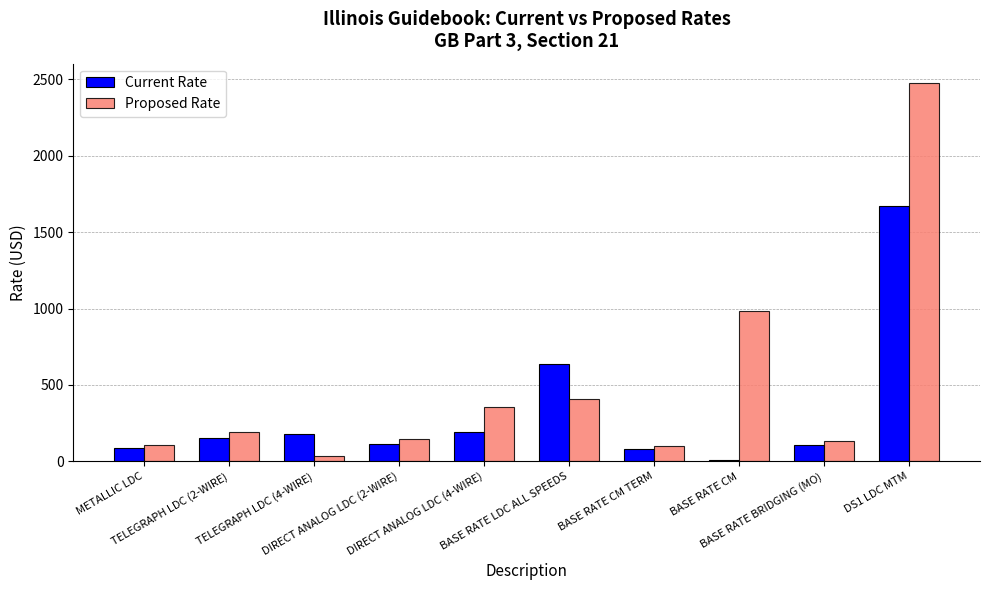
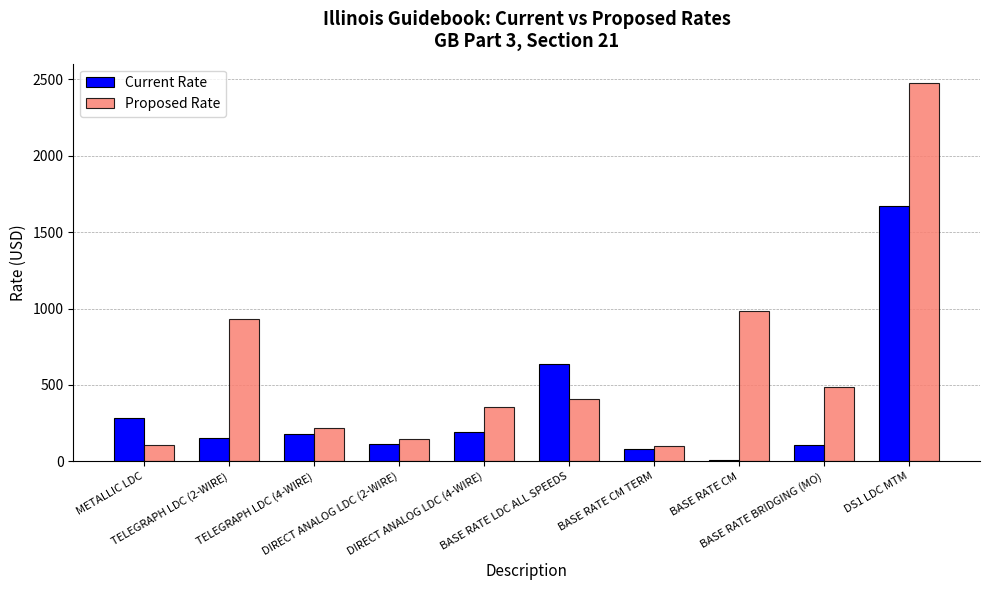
Current Rate, METALLIC LDC: 80 -> 290
Proposed Rate, TELEGRAPH LDC (2-WIRE): 190 -> 930
Proposed Rate, TELEGRAPH LDC (4-WIRE): 40 -> 220
Proposed Rate, BASE RATE BRIDGING (MO): 130 -> 490
